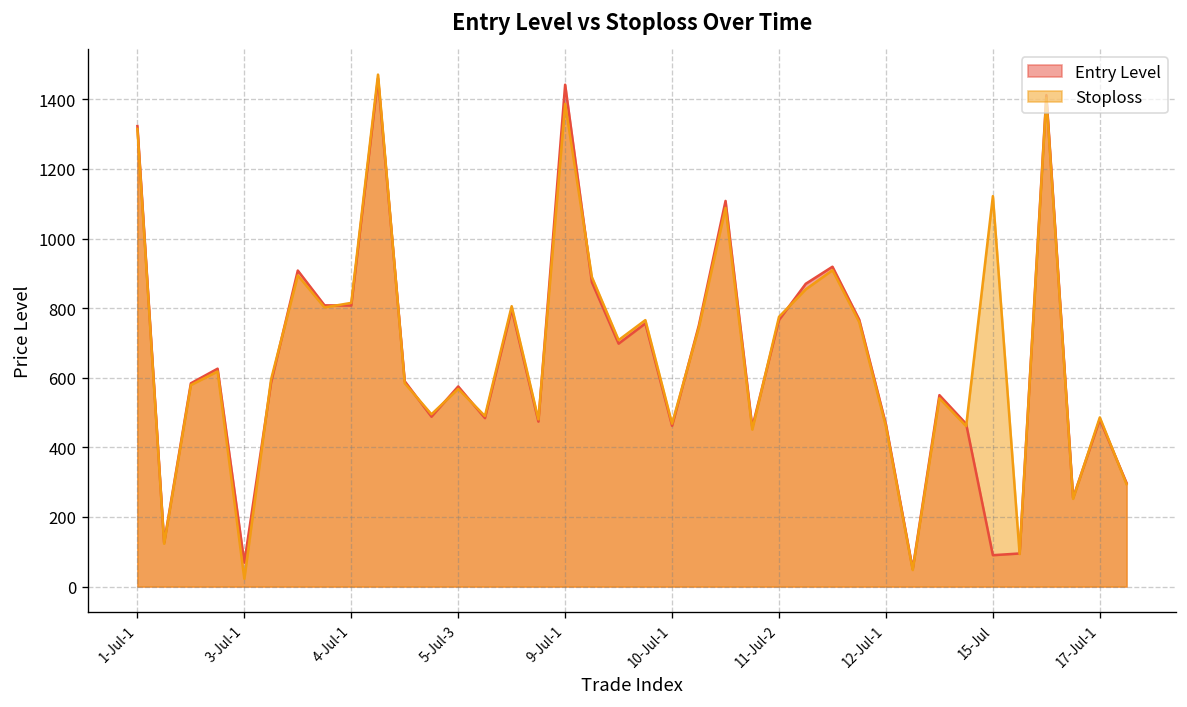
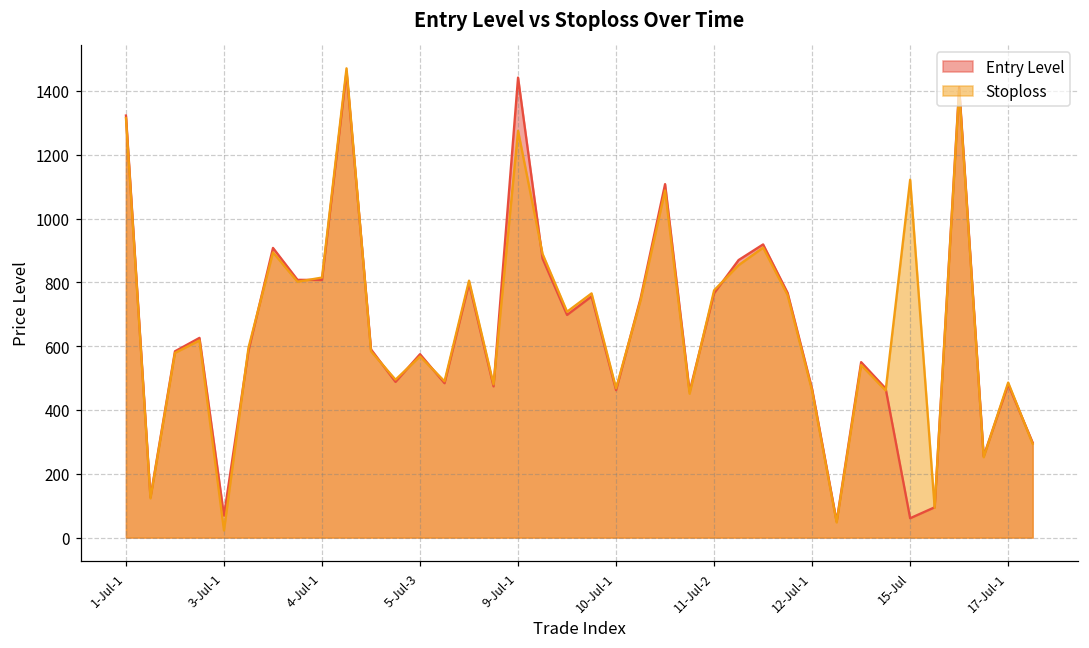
Stoploss, 9-Jul-1: 1390 -> 1280
Entry Level, 15-Jul: 90 -> 60
